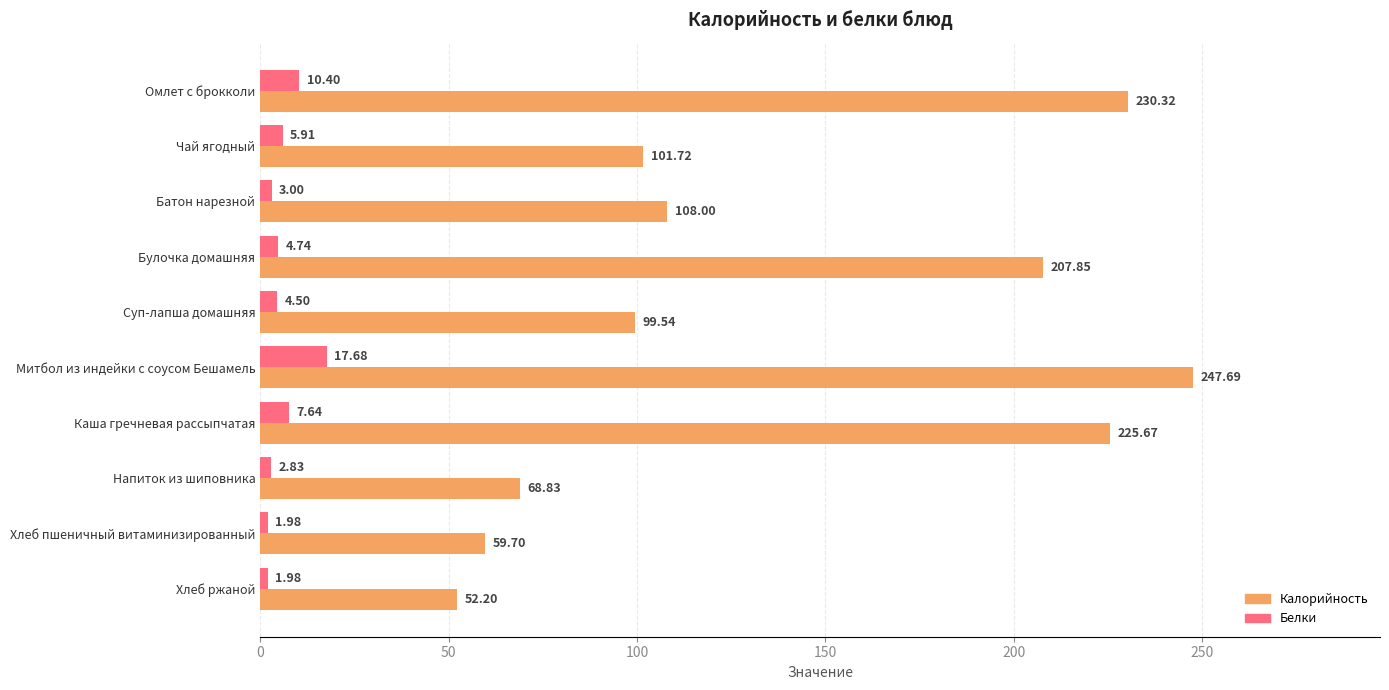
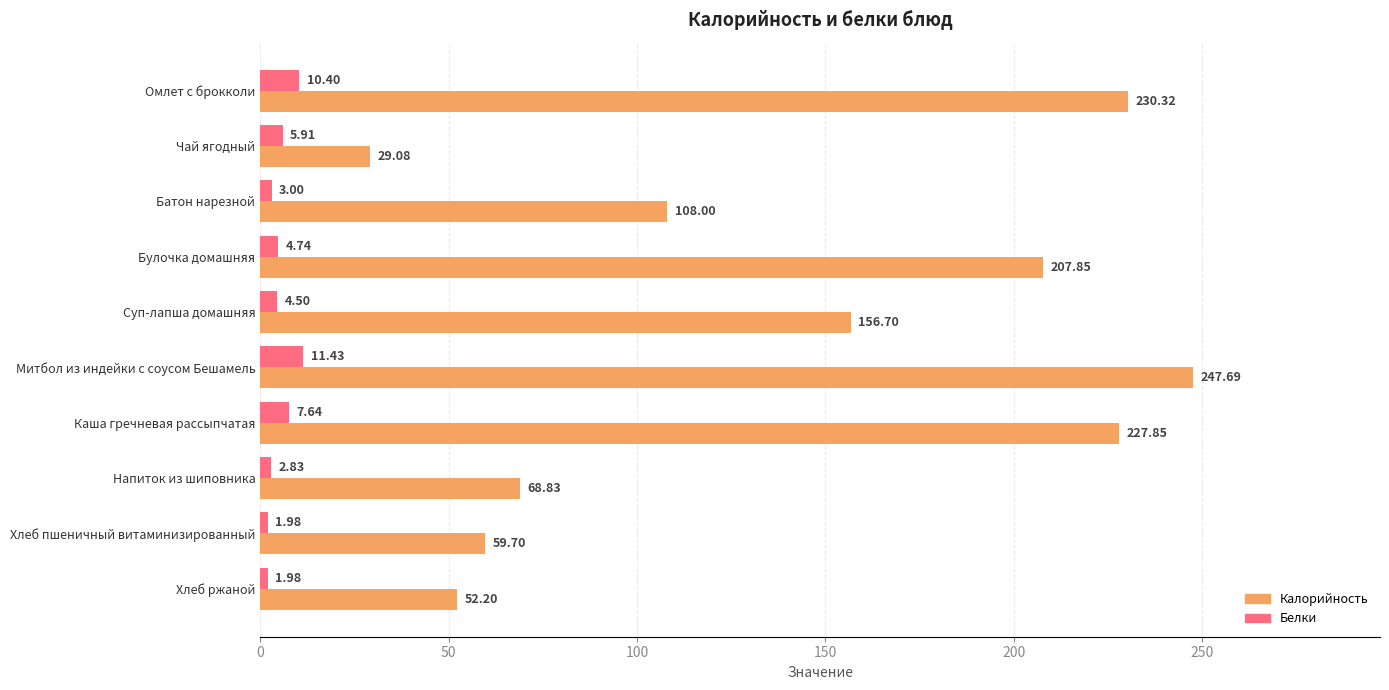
Калорийность, Чай ягодный: 101.72 -> 29.08
Калорийность, Суп-лапша домашняя: 99.54 -> 156.70
Белки, Митбол из индейки с соусом Бешамель: 17.68 -> 11.43
Калорийность, Каша гречневая рассыпчатая: 225.67 -> 227.85
